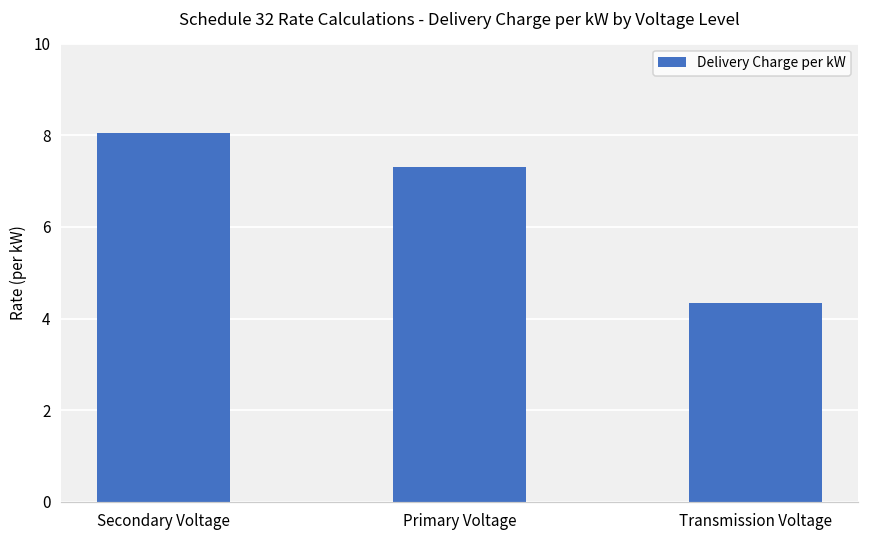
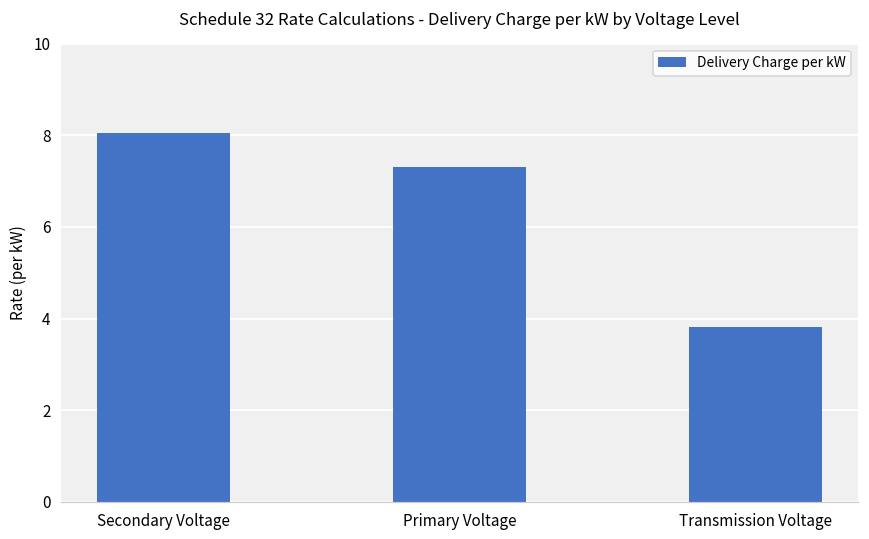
Transmission Voltage: 4.3 -> 3.8
